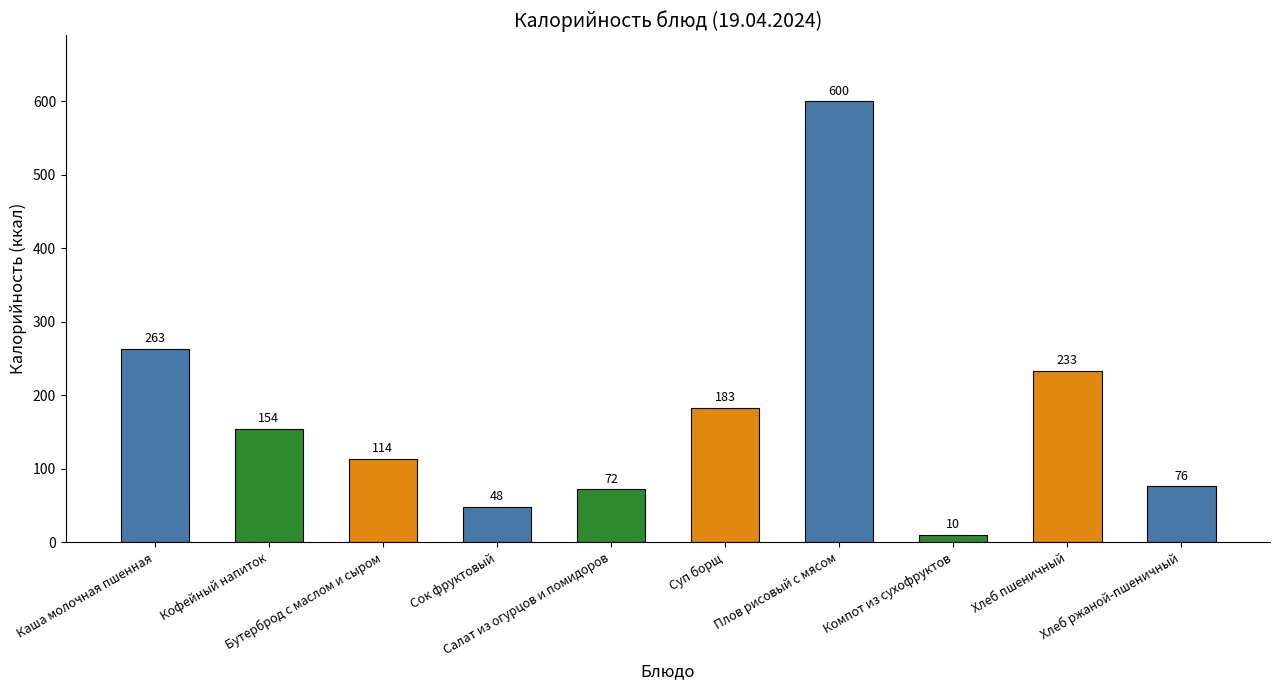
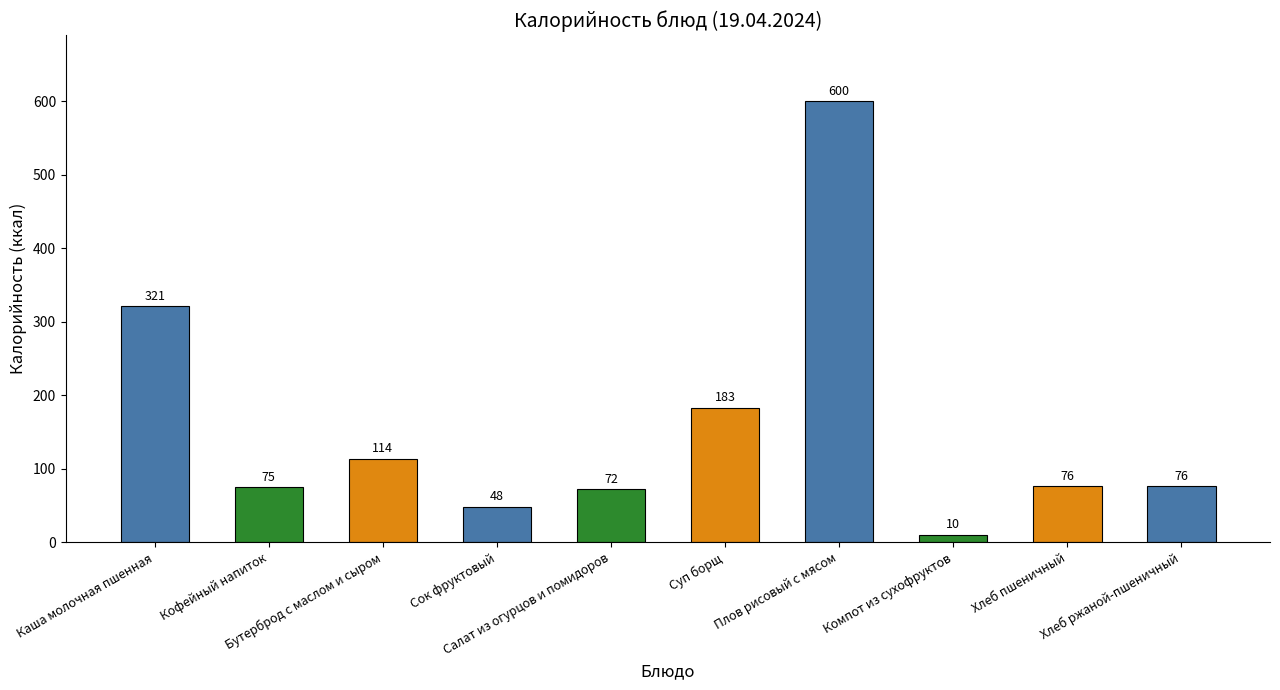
Каша молочная пшенная: 263 -> 321
Кофейный напиток: 154 -> 75
Хлеб пшеничный: 233 -> 76
